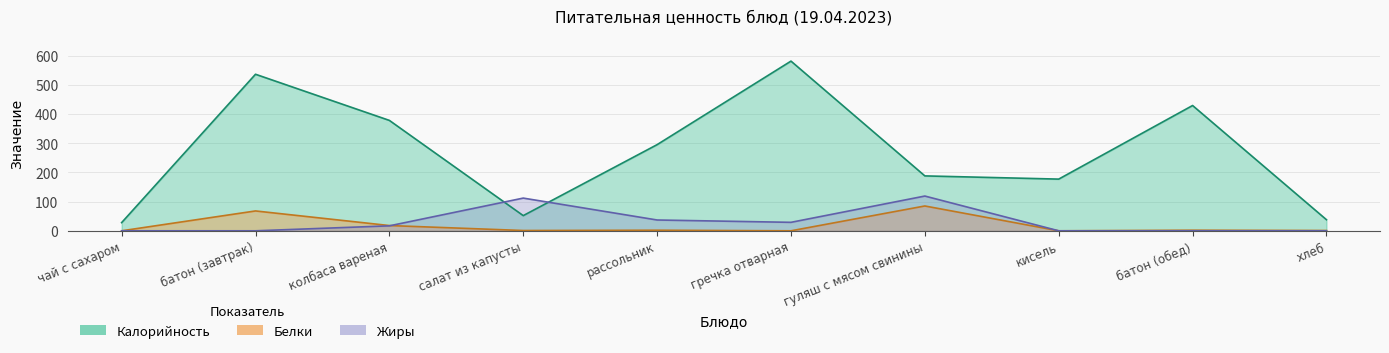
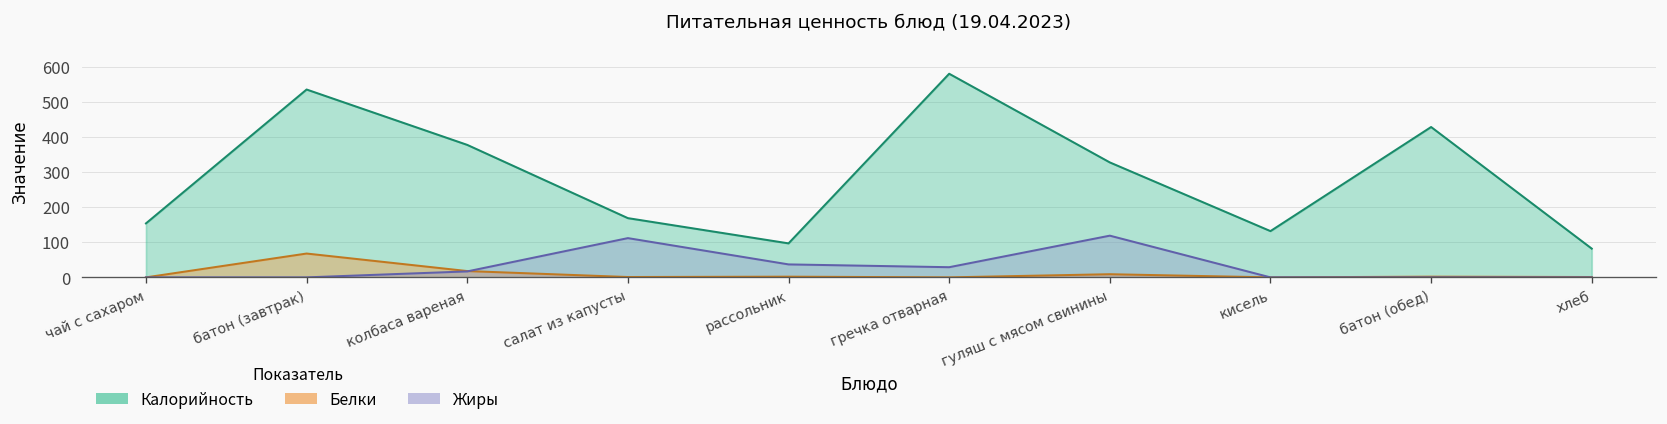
Калорийность, чай с сахаром: 30 -> 150
Калорийность, салат из капусты: 50 -> 170
Калорийность, рассольник: 300 -> 100
Калорийность, гуляш с мясом свинины: 190 -> 330
Белки, гуляш с мясом свинины: 90 -> 10
Калорийность, кисель: 180 -> 130
Калорийность, хлеб: 40 -> 80
